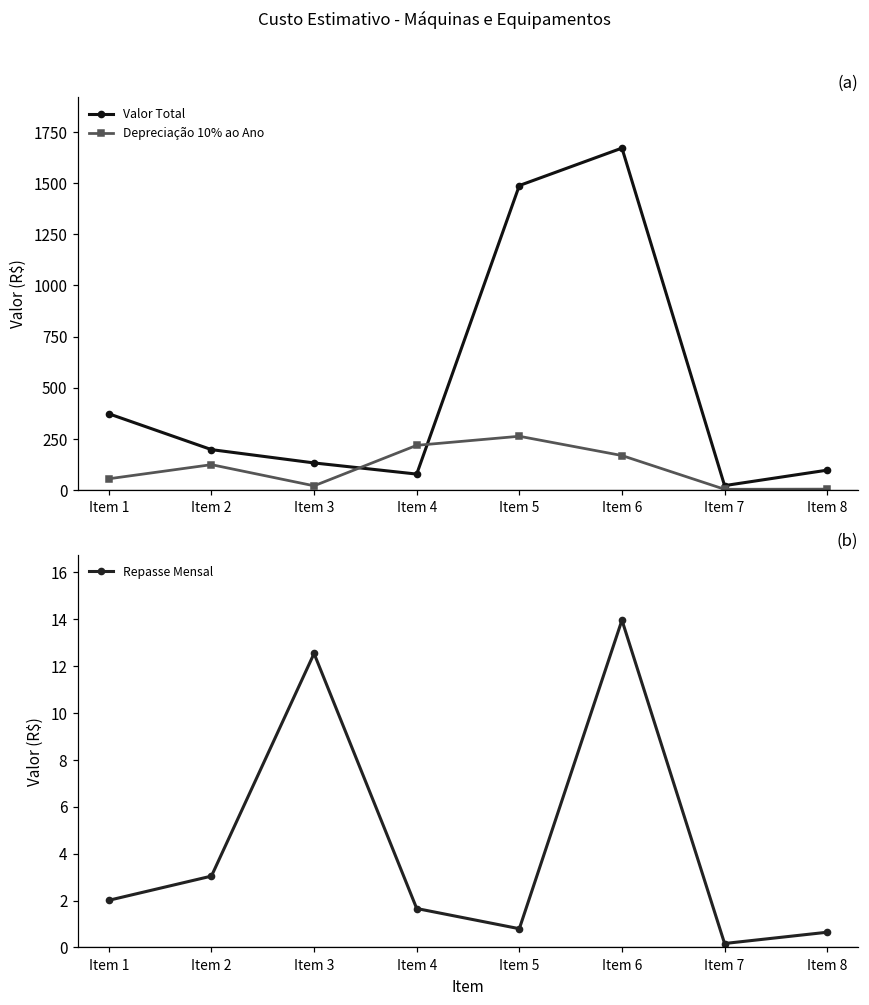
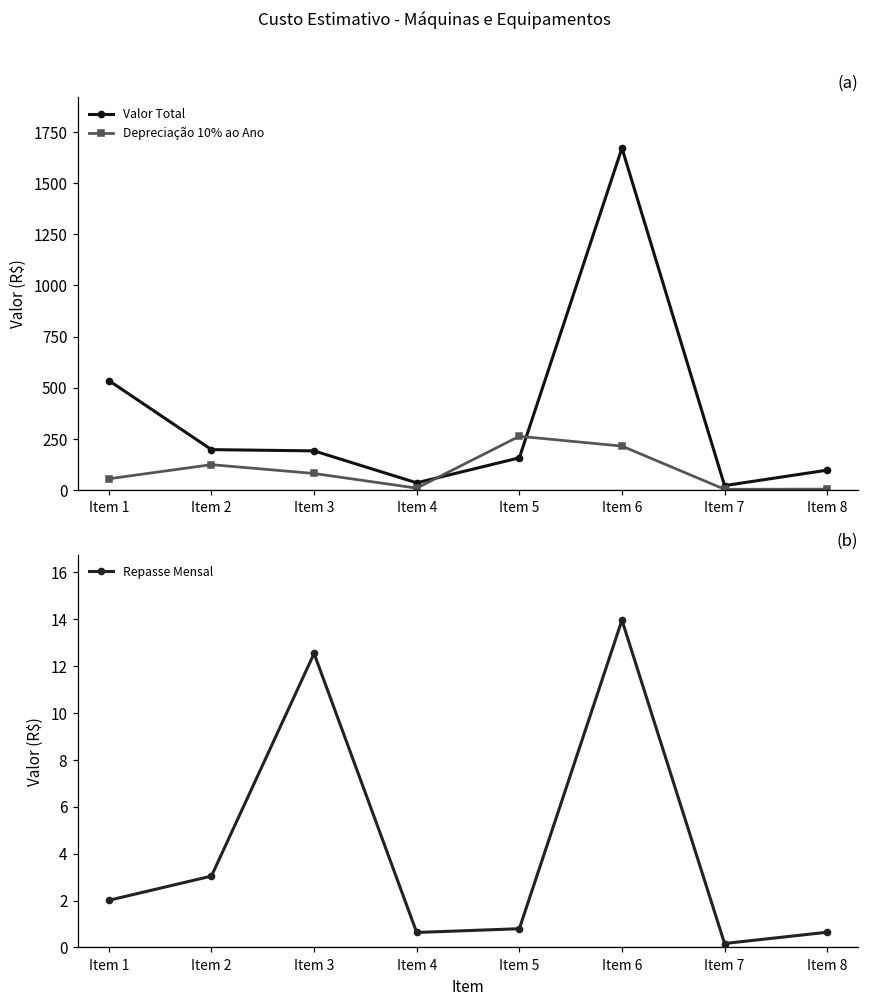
(a), Valor Total, Item 1: 370 -> 530
(a), Valor Total, Item 3: 130 -> 190
(a), Depreciação 10% ao Ano, Item 3: 20 -> 80
(a), Valor Total, Item 4: 80 -> 30
(a), Depreciação 10% ao Ano, Item 4: 220 -> 10
(a), Valor Total, Item 5: 1490 -> 160
(a), Depreciação 10% ao Ano, Item 6: 170 -> 210
(b), Item 4: 1.7 -> 0.6
